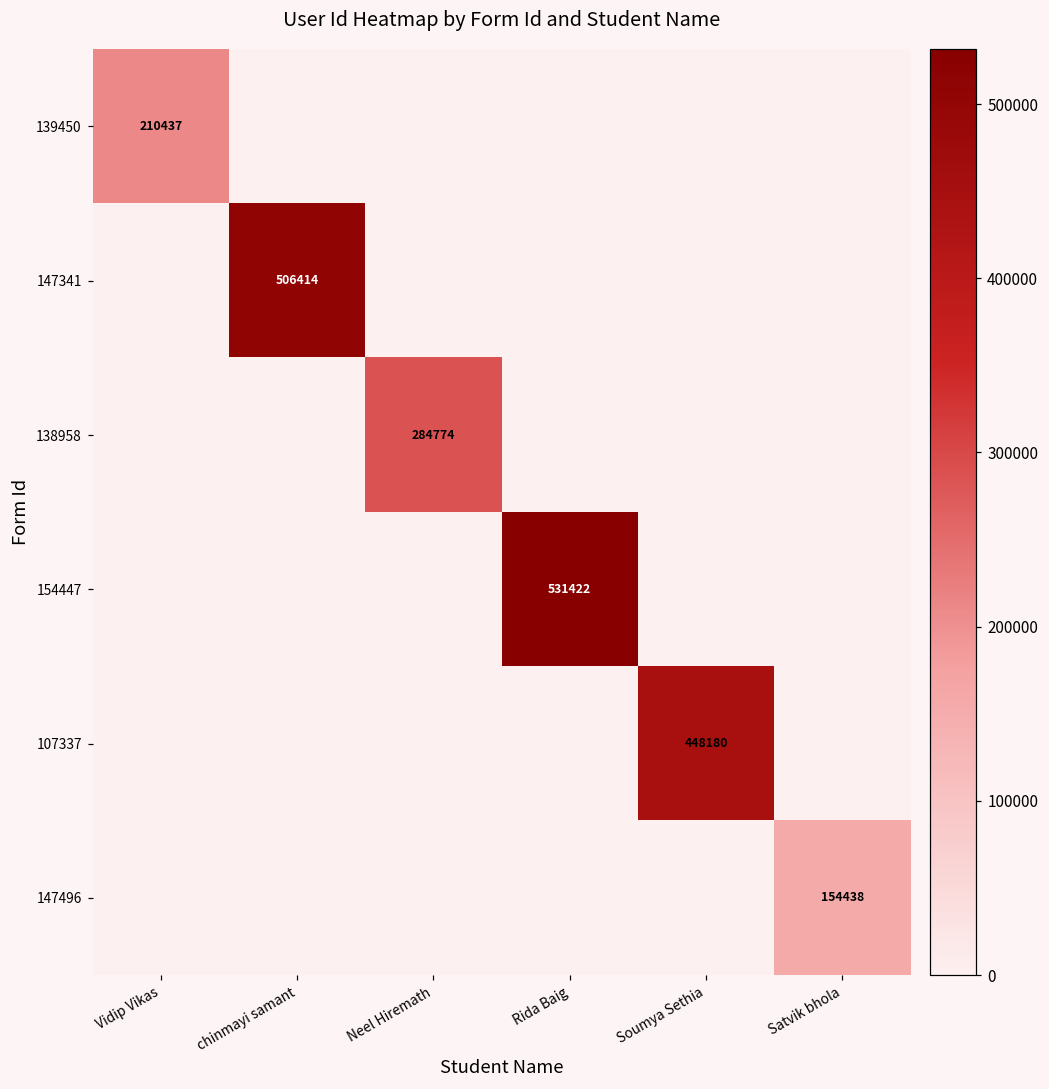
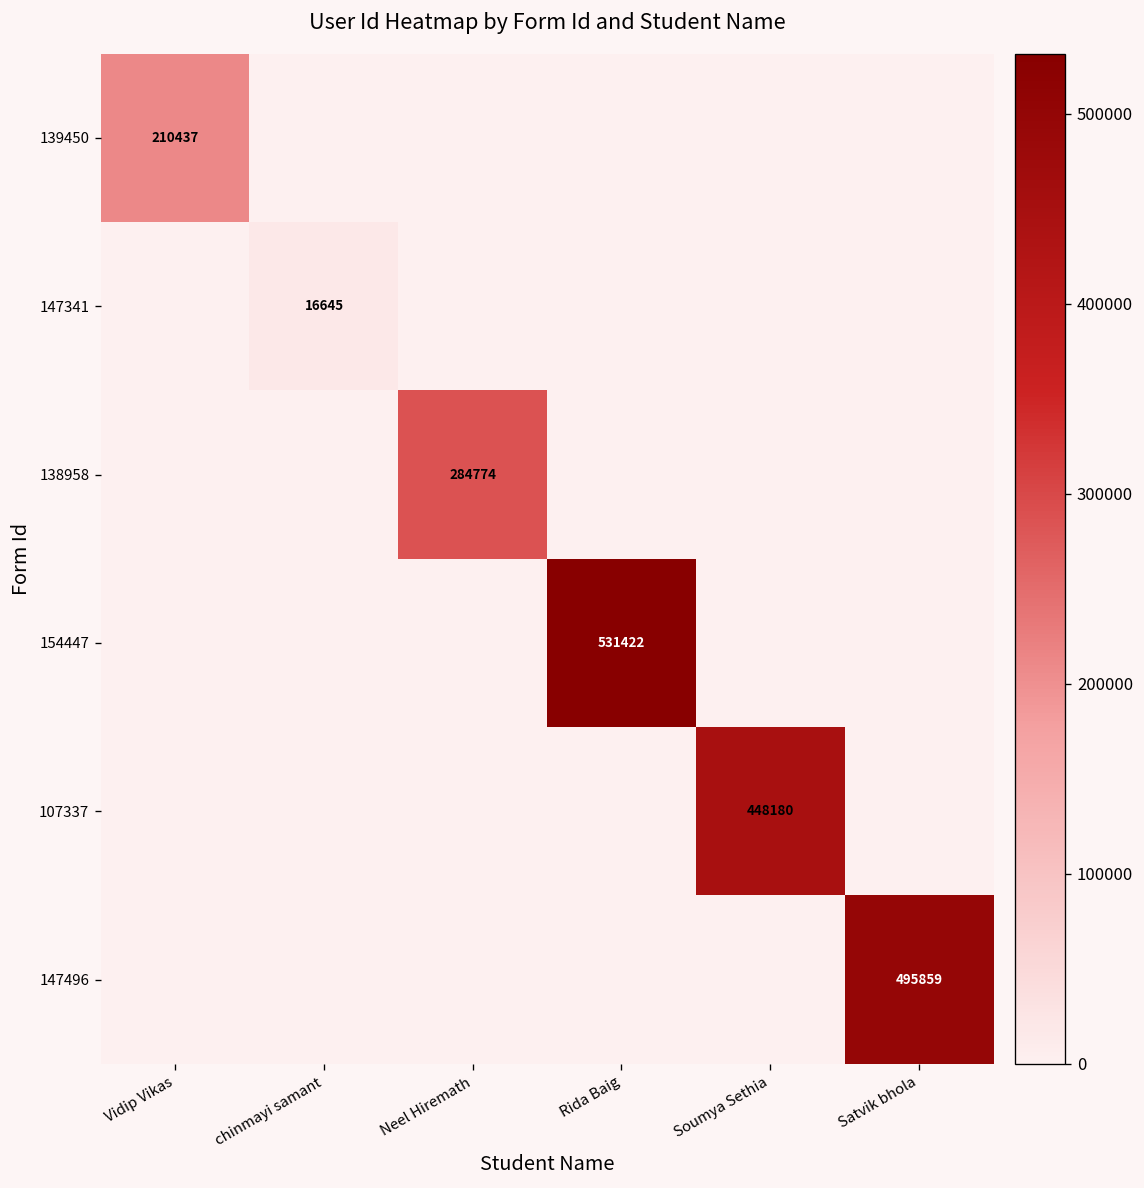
147341, chinmayi samant: 506414 -> 16645
147496, Satvik bhola: 154438 -> 495859
